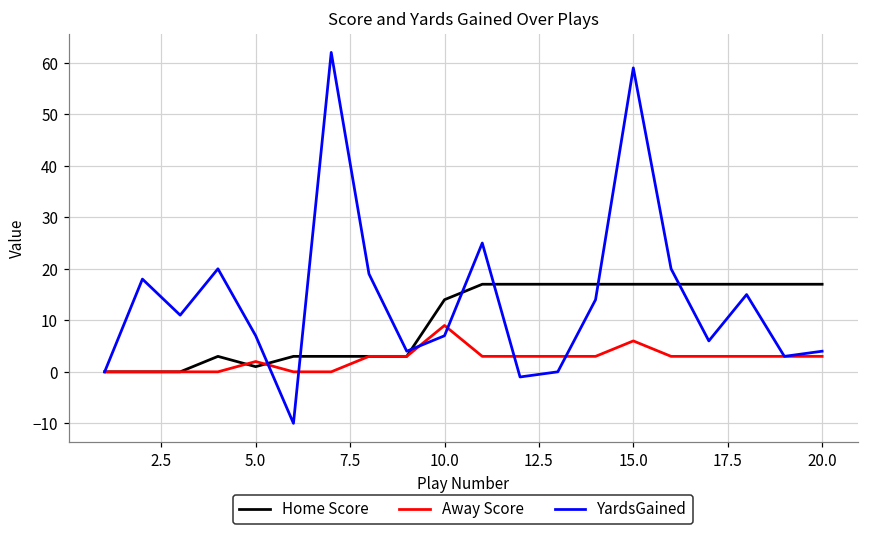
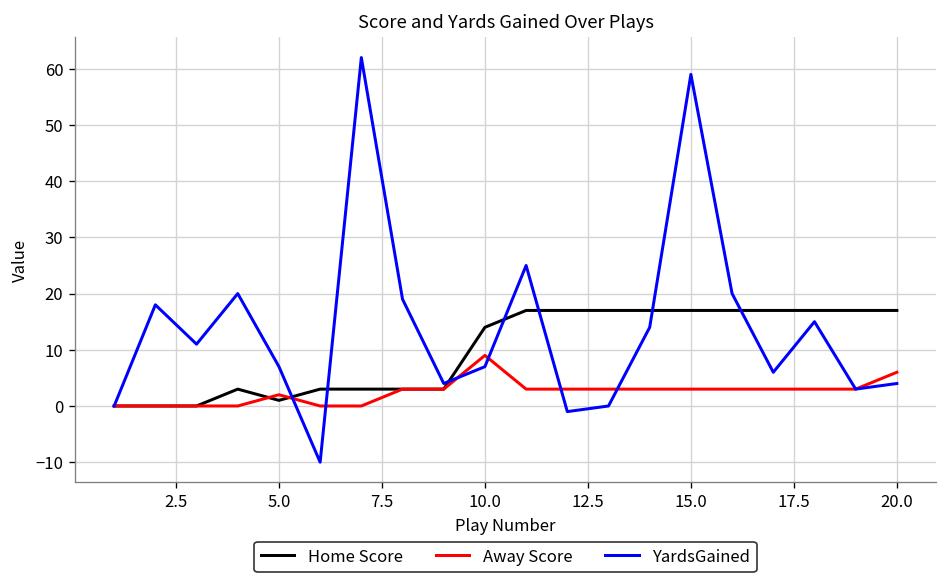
Away Score, 15.0: 6 -> 3
Away Score, 20.0: 3 -> 6
